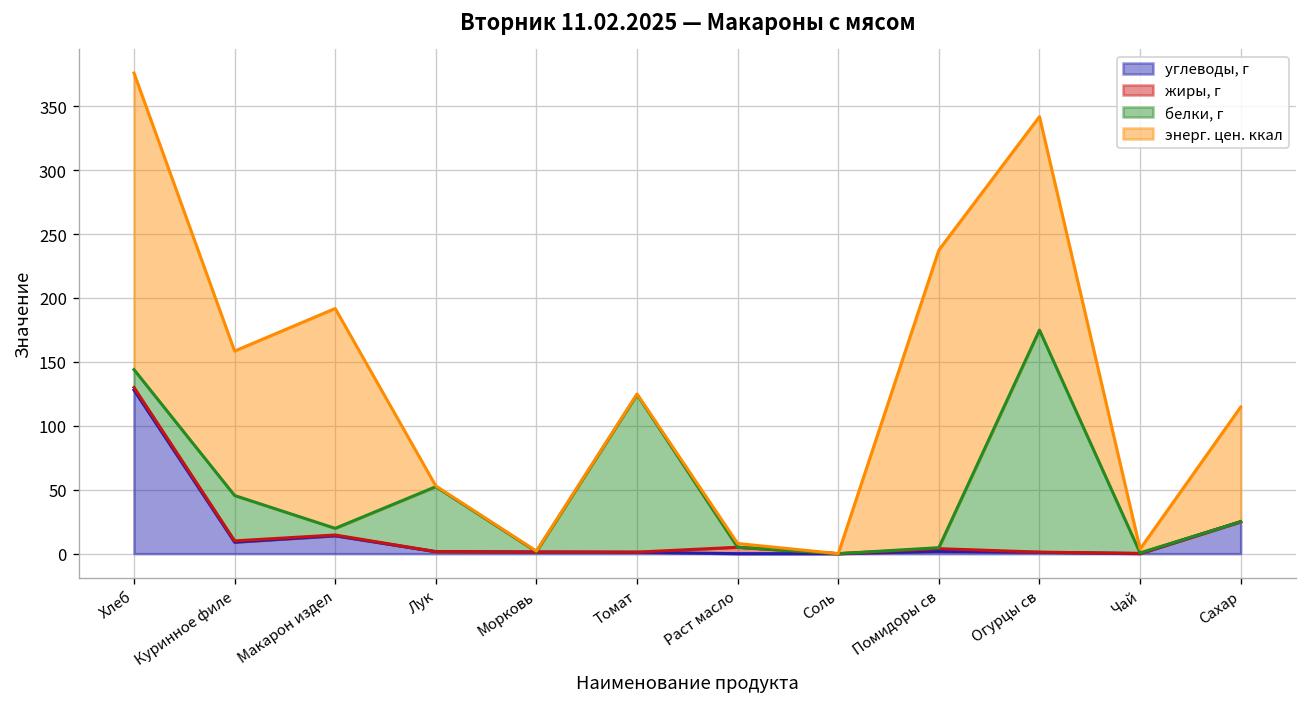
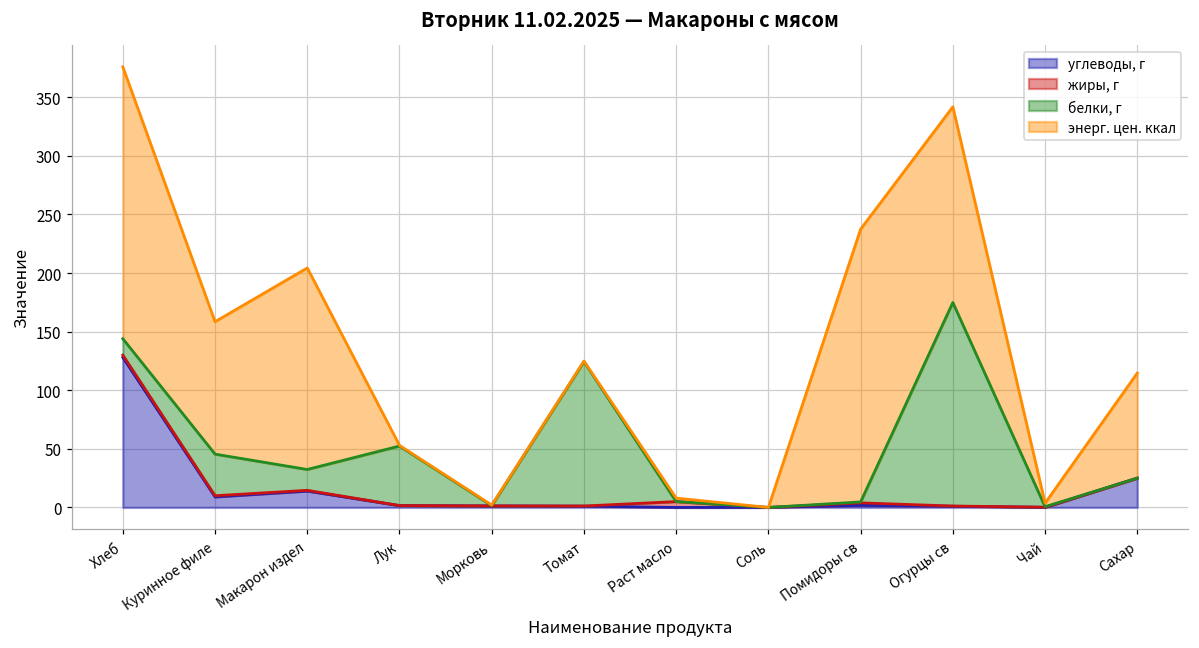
белки, г, Макарон издел: 5 -> 18
